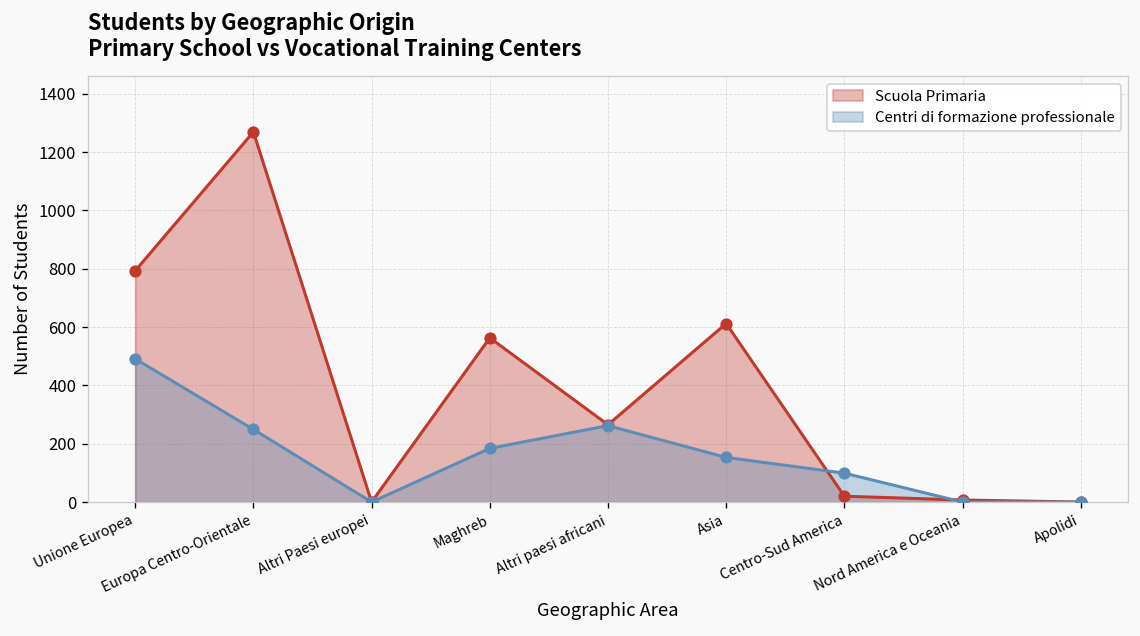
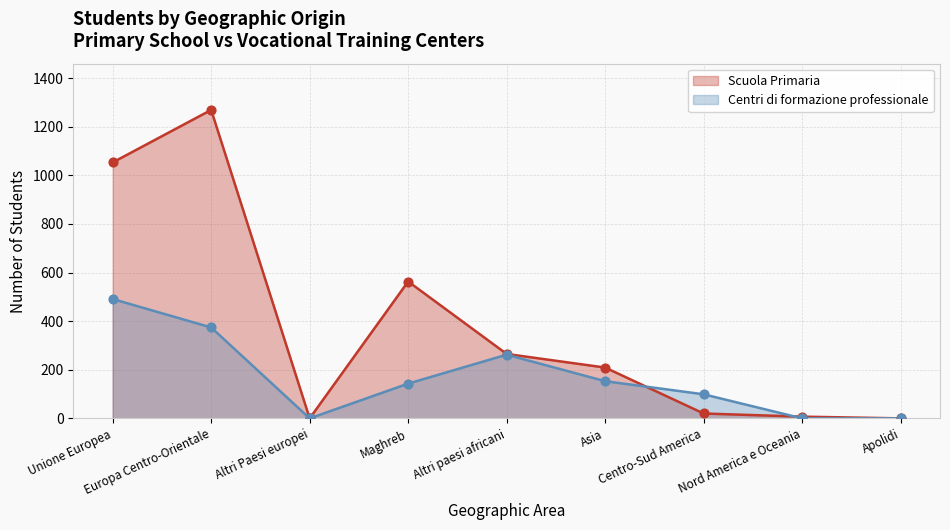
Scuola Primaria, Unione Europea: 790 -> 1050
Centri di formazione professionale, Europa Centro-Orientale: 250 -> 370
Centri di formazione professionale, Maghreb: 180 -> 140
Scuola Primaria, Asia: 610 -> 210
